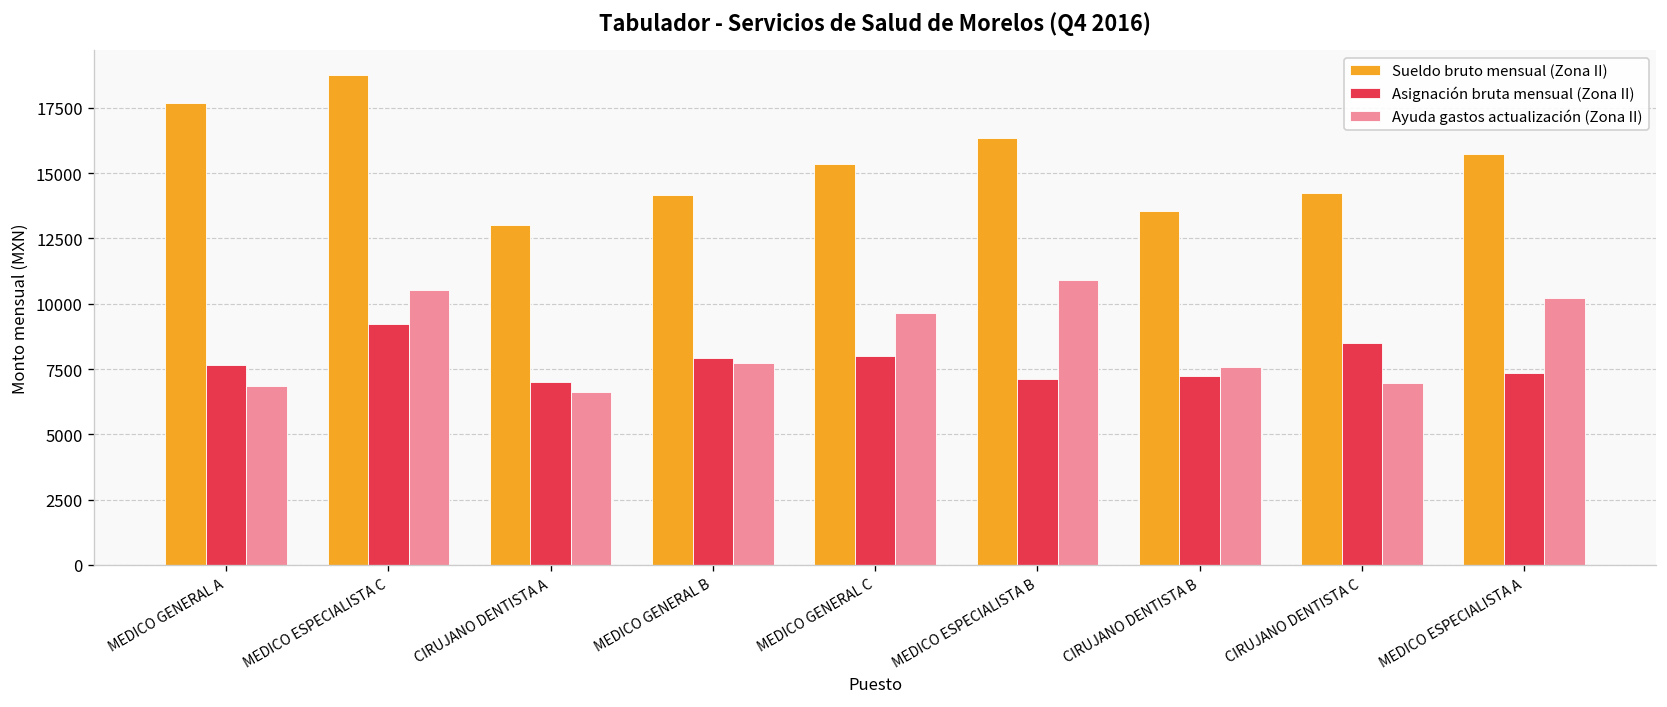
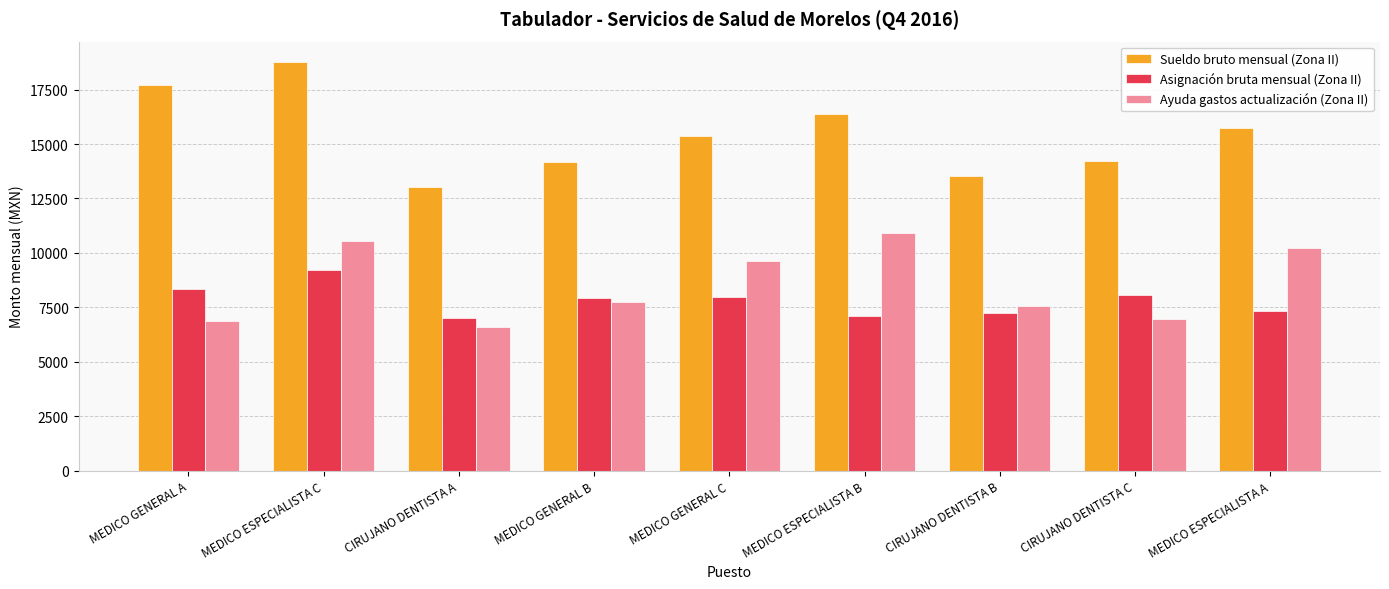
Asignación bruta mensual (Zona II), MEDICO GENERAL A: 7700 -> 8400
Asignación bruta mensual (Zona II), CIRUJANO DENTISTA C: 8500 -> 8100
